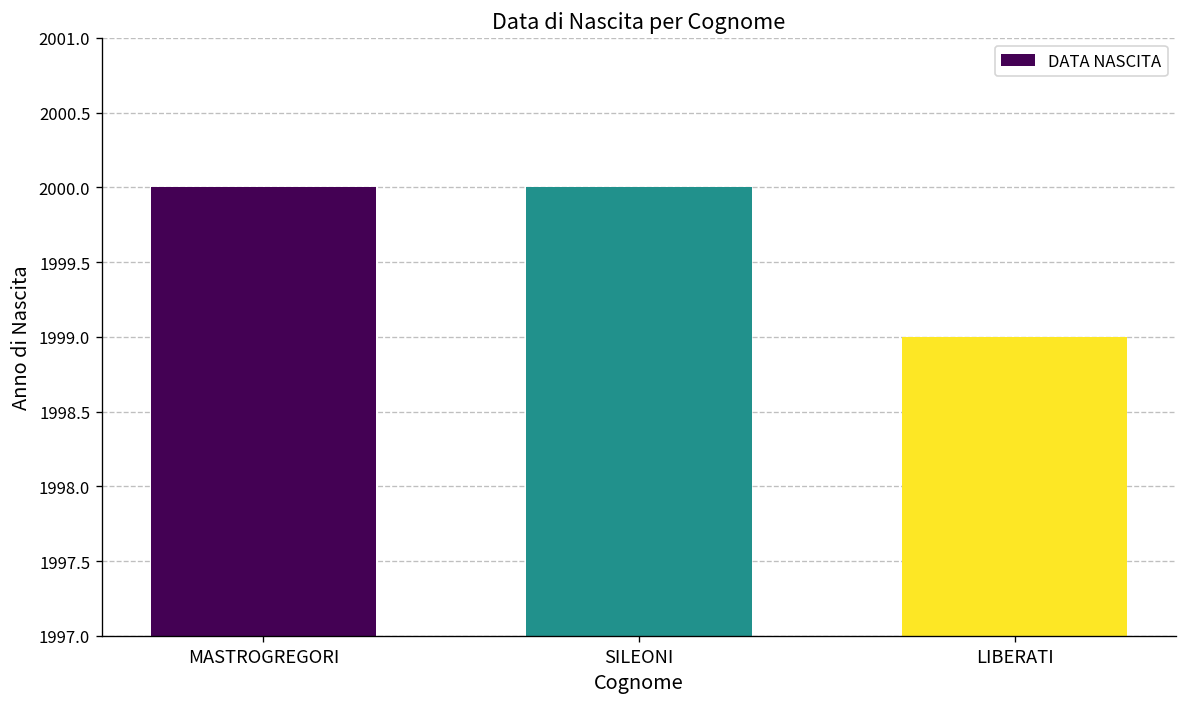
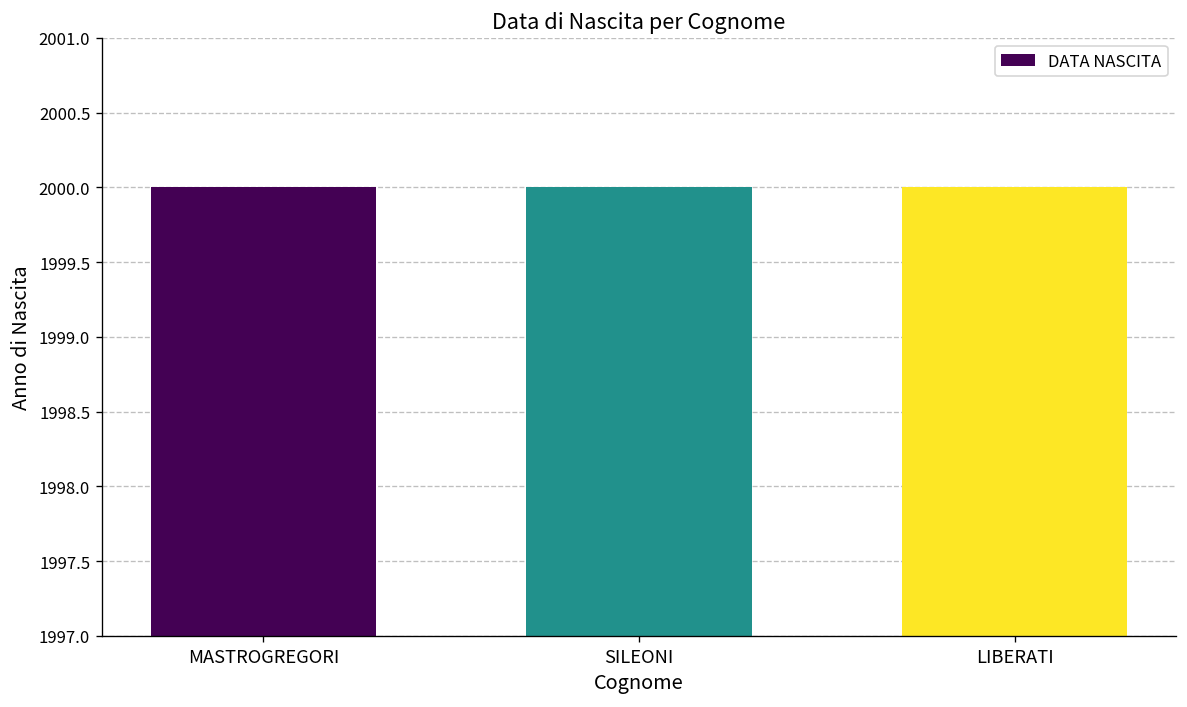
LIBERATI: 1999 -> 2000
